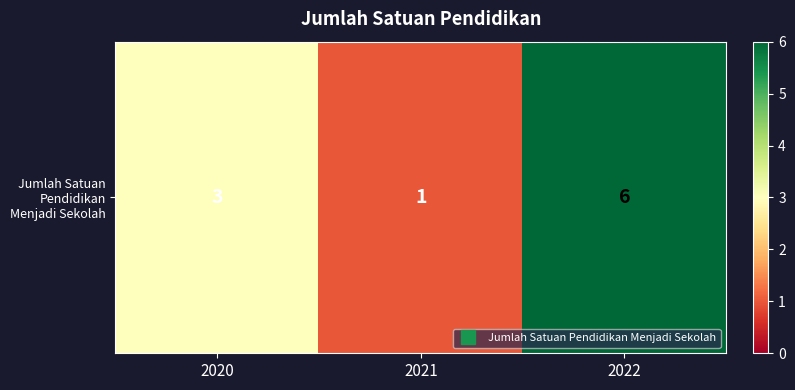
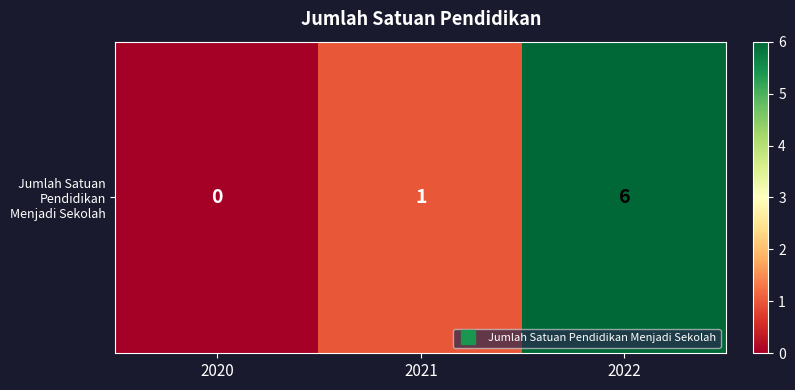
Jumlah Satuan Pendidikan Menjadi Sekolah, 2020: 3 -> 0
